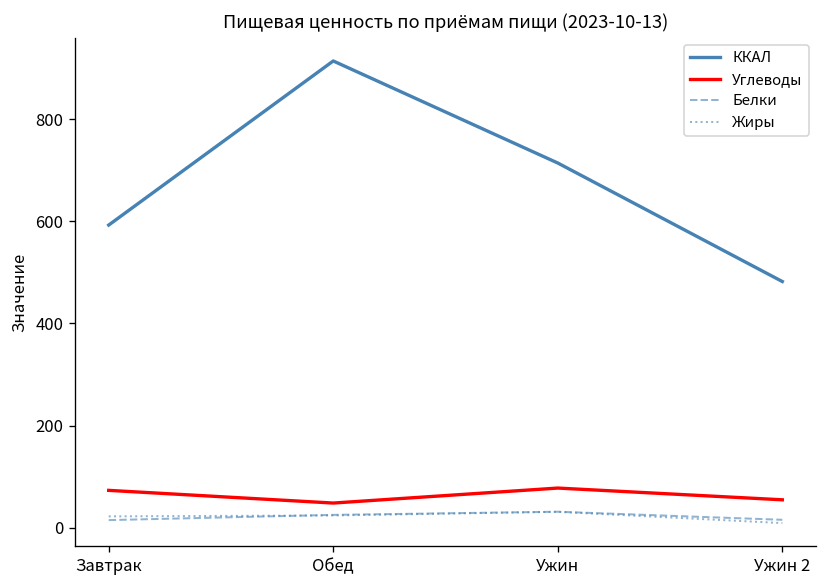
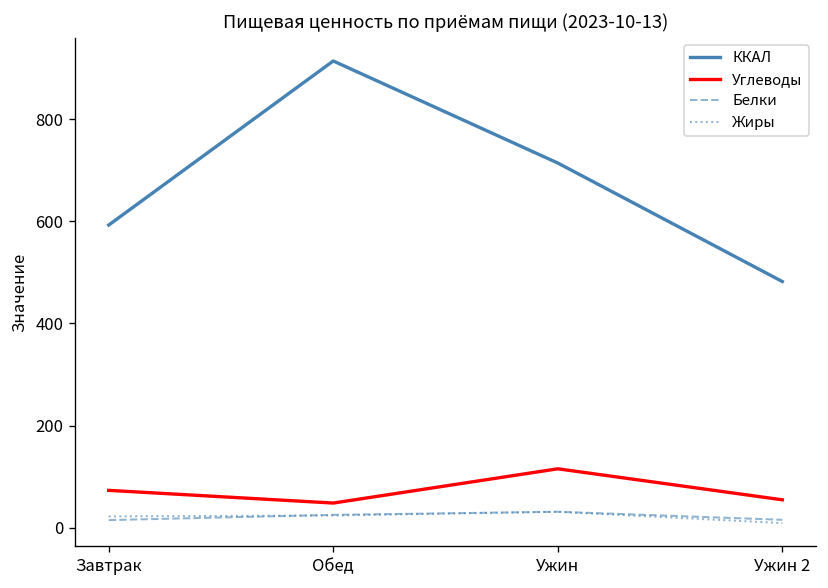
Углеводы, Ужин: 80 -> 120
